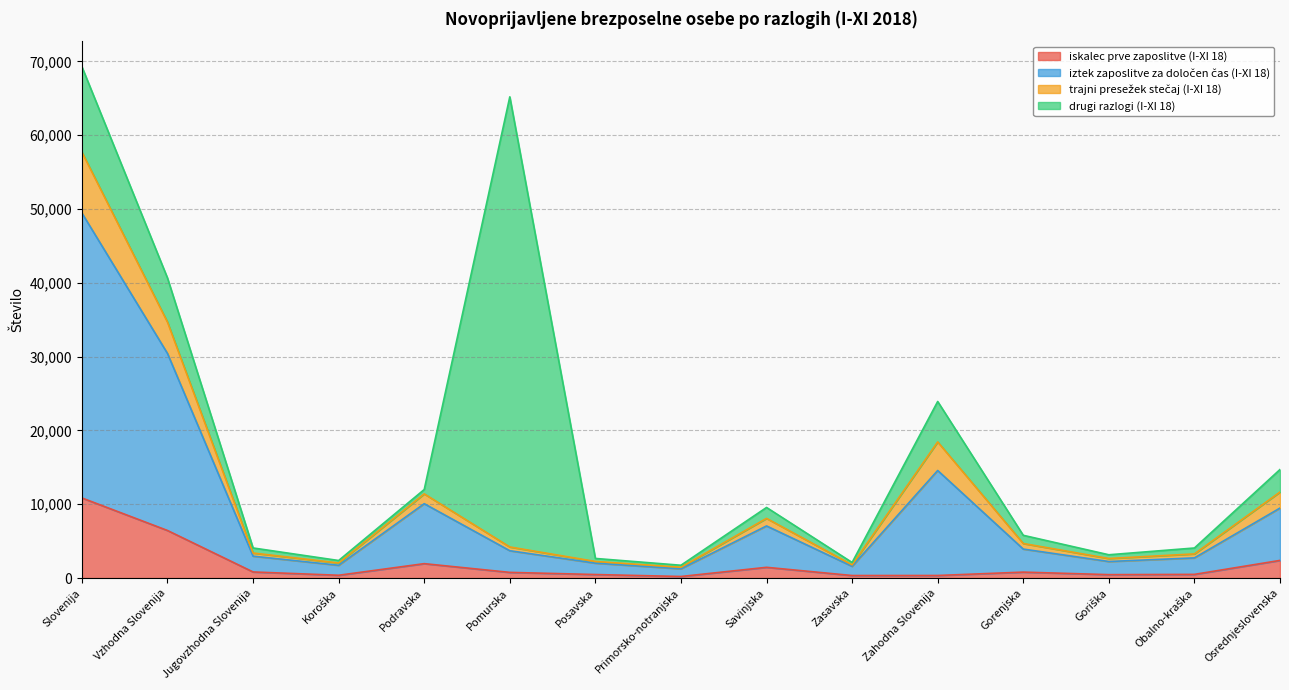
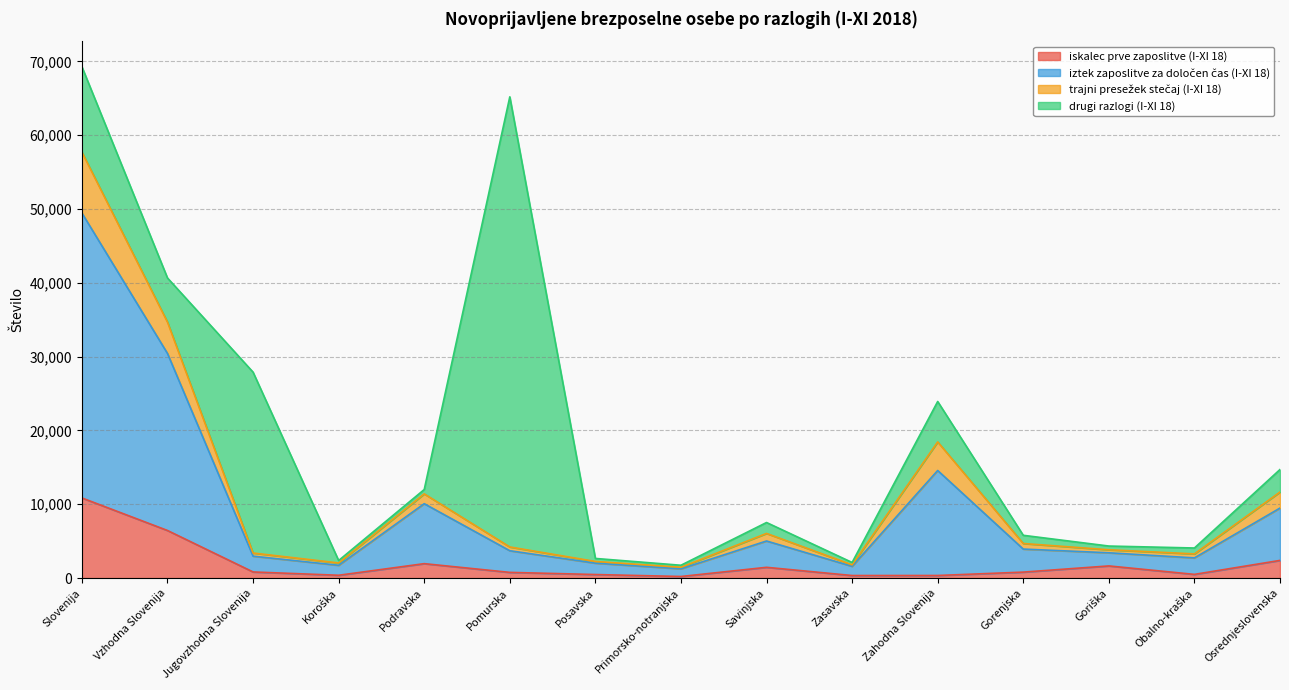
drugi razlogi (I-XI 18), Jugovzhodna Slovenija: 1,000 -> 25,000
iztek zaposlitve za določen čas (I-XI 18), Savinjska: 6,000 -> 4,000
iskalec prve zaposlitve (I-XI 18), Goriška: 0 -> 2,000
